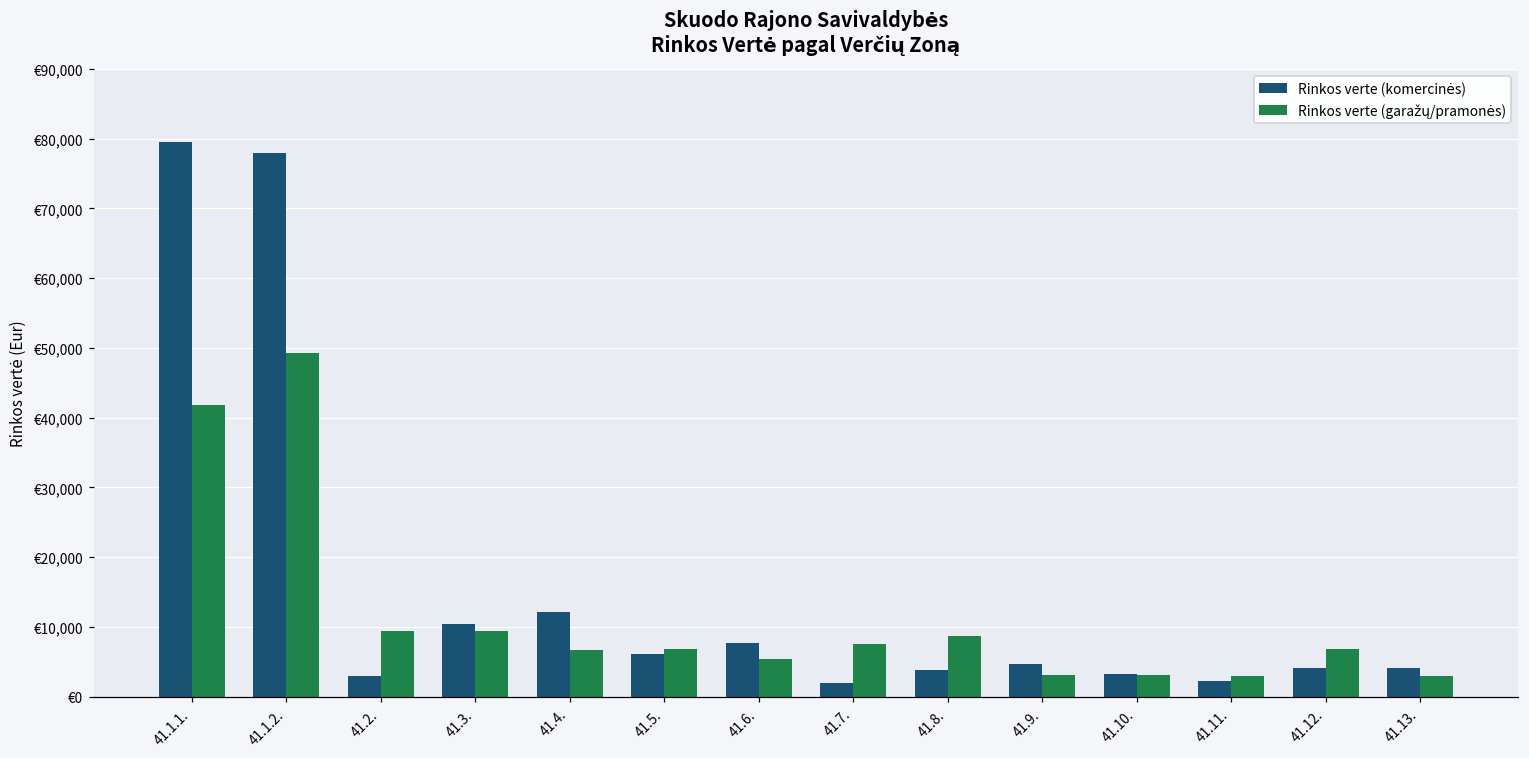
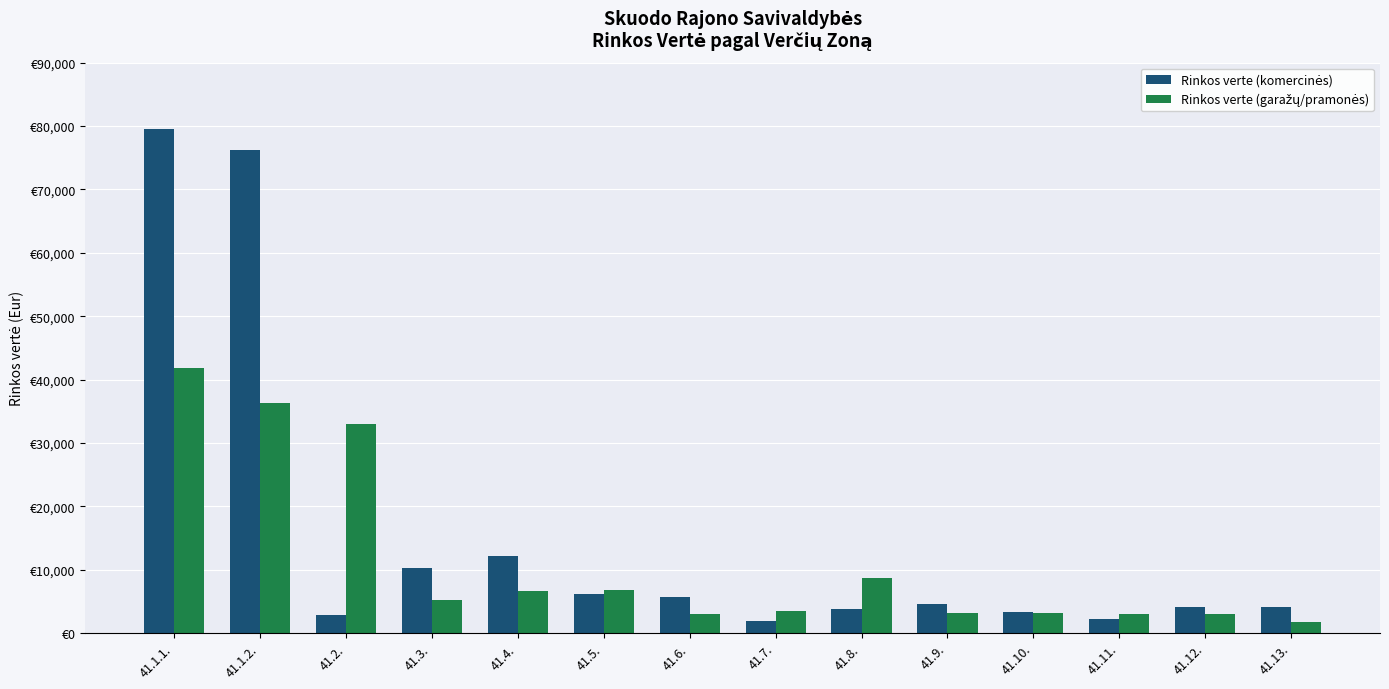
Rinkos verte (komercinės), 41.1.2.: €78,000 -> €76,000
Rinkos verte (garažų/pramonės), 41.1.2.: €49,000 -> €36,000
Rinkos verte (garažų/pramonės), 41.2.: €9,000 -> €33,000
Rinkos verte (garažų/pramonės), 41.3.: €9,000 -> €5,000
Rinkos verte (komercinės), 41.6.: €8,000 -> €6,000
Rinkos verte (garažų/pramonės), 41.6.: €5,000 -> €3,000
Rinkos verte (garažų/pramonės), 41.7.: €7,000 -> €3,000
Rinkos verte (garažų/pramonės), 41.12.: €7,000 -> €3,000
Rinkos verte (garažų/pramonės), 41.13.: €3,000 -> €2,000
